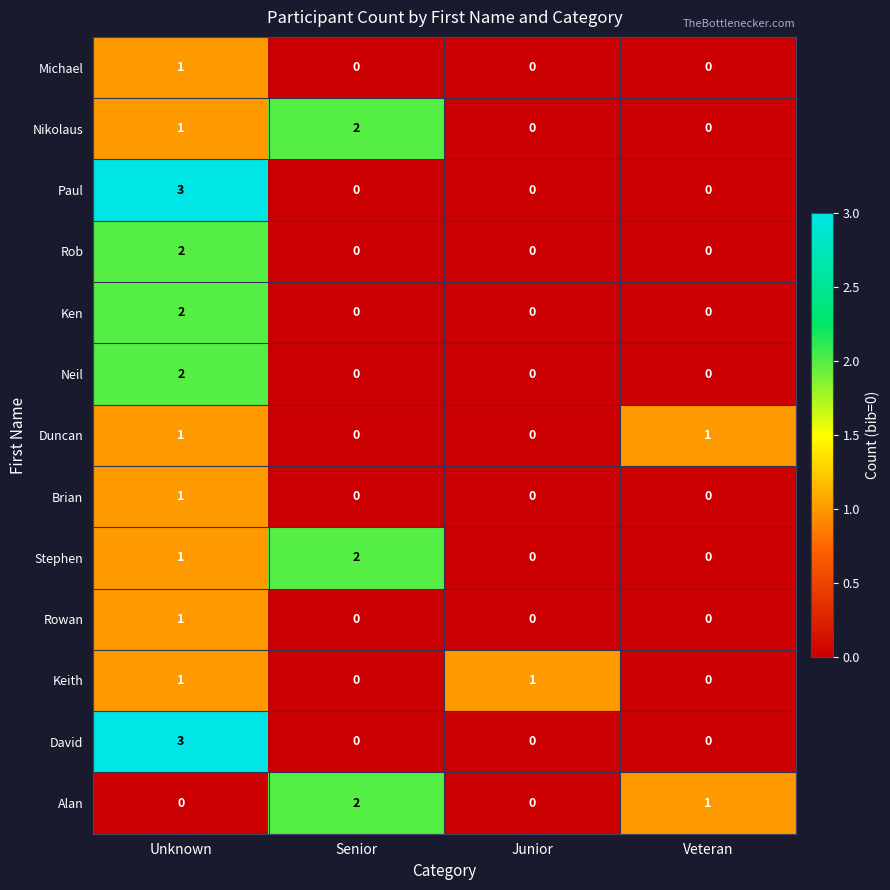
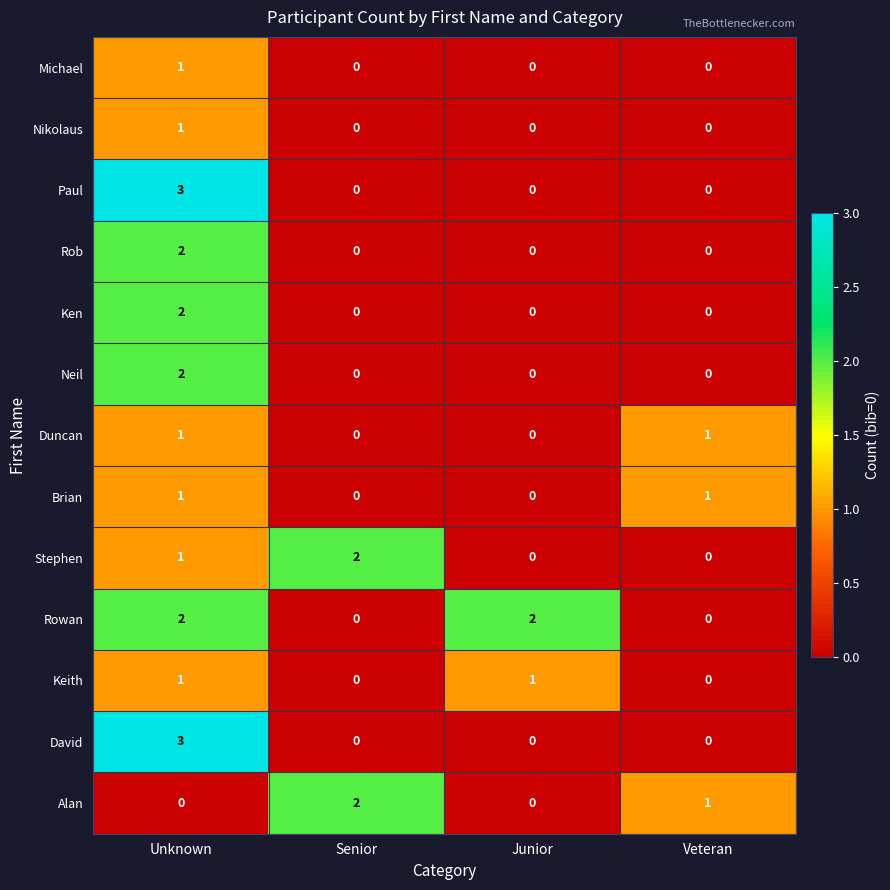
Nikolaus, Senior: 2 -> 0
Brian, Veteran: 0 -> 1
Rowan, Unknown: 1 -> 2
Rowan, Junior: 0 -> 2
